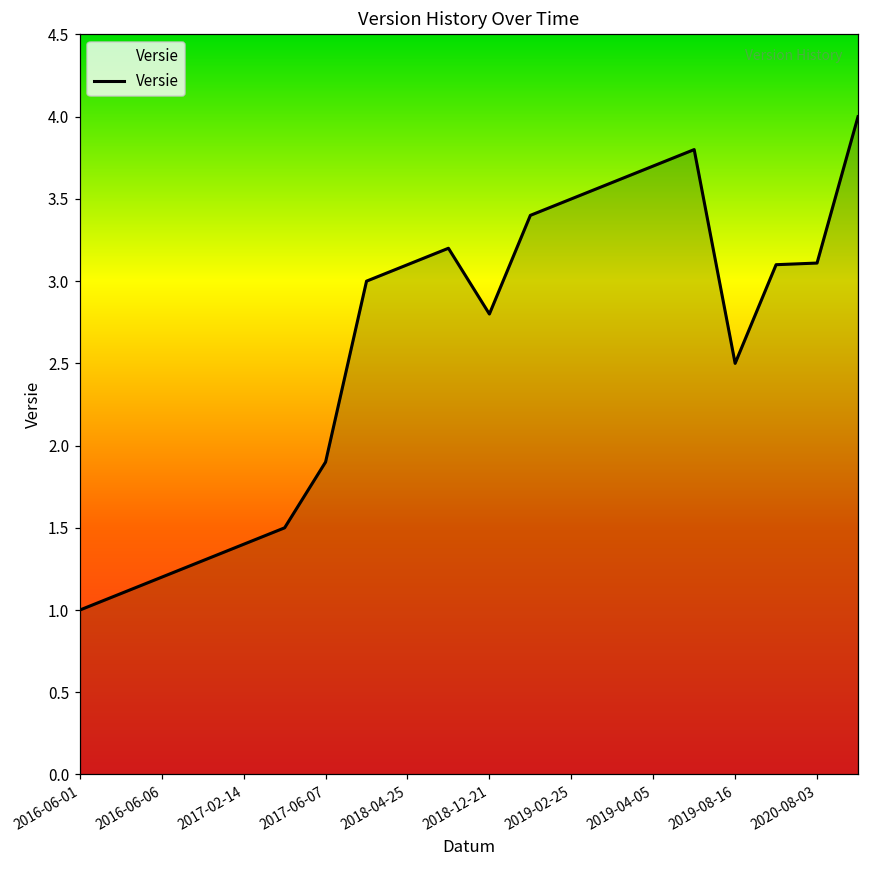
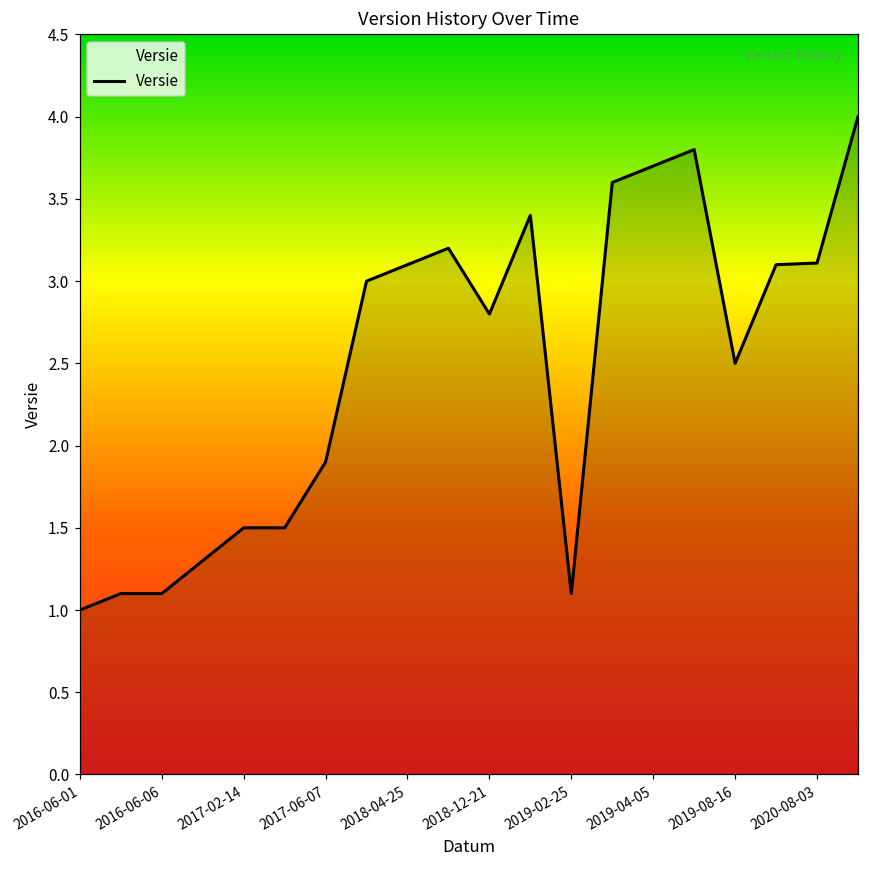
2016-06-06: 1.2 -> 1.1
2017-02-14: 1.4 -> 1.5
2019-02-25: 3.5 -> 1.1
